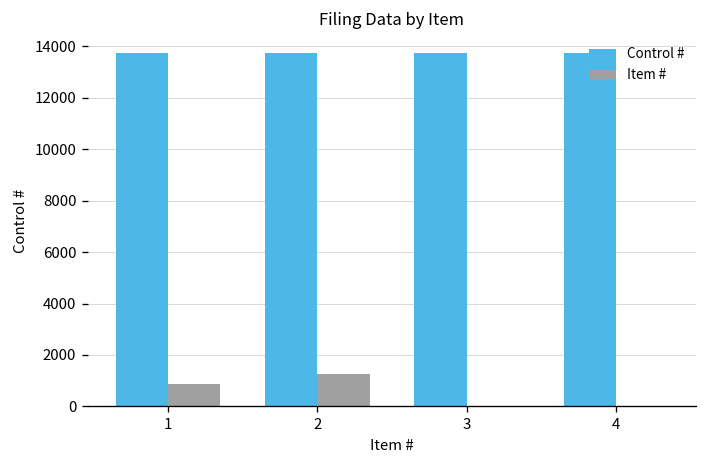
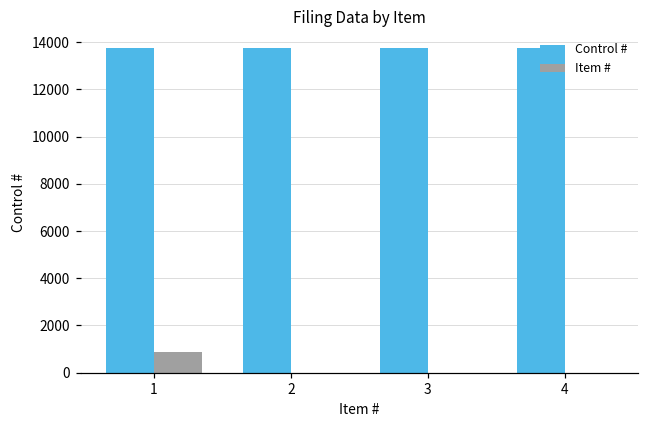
Item #, 2: 1300 -> 0
